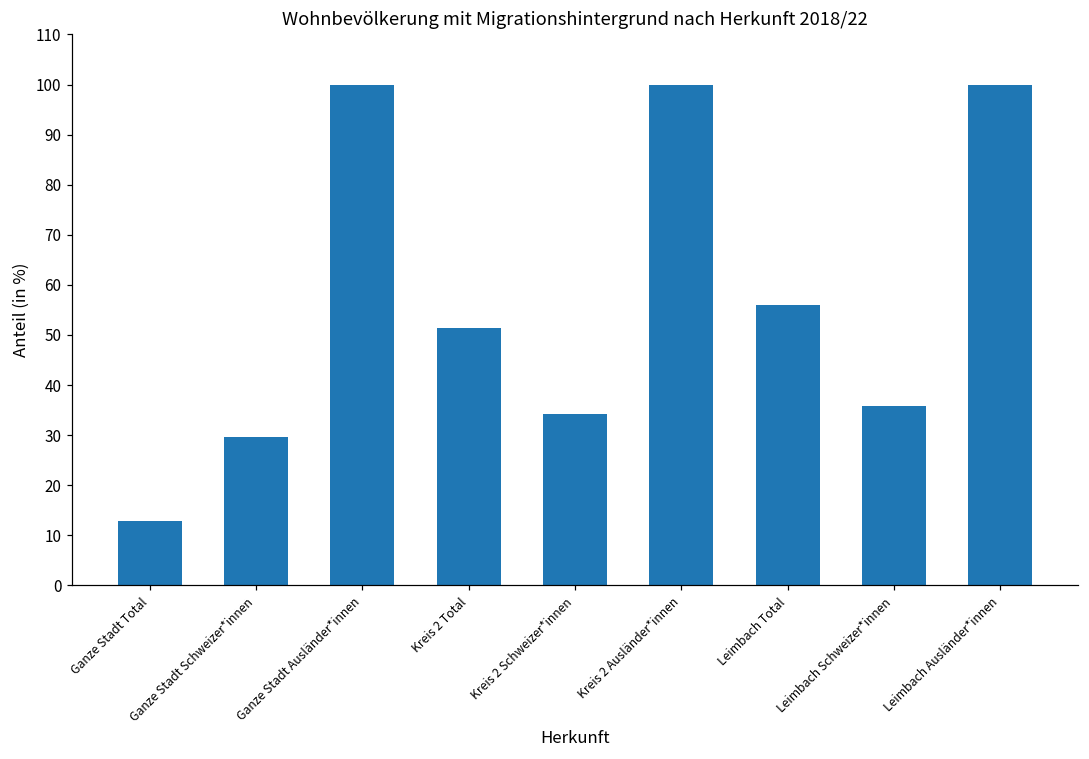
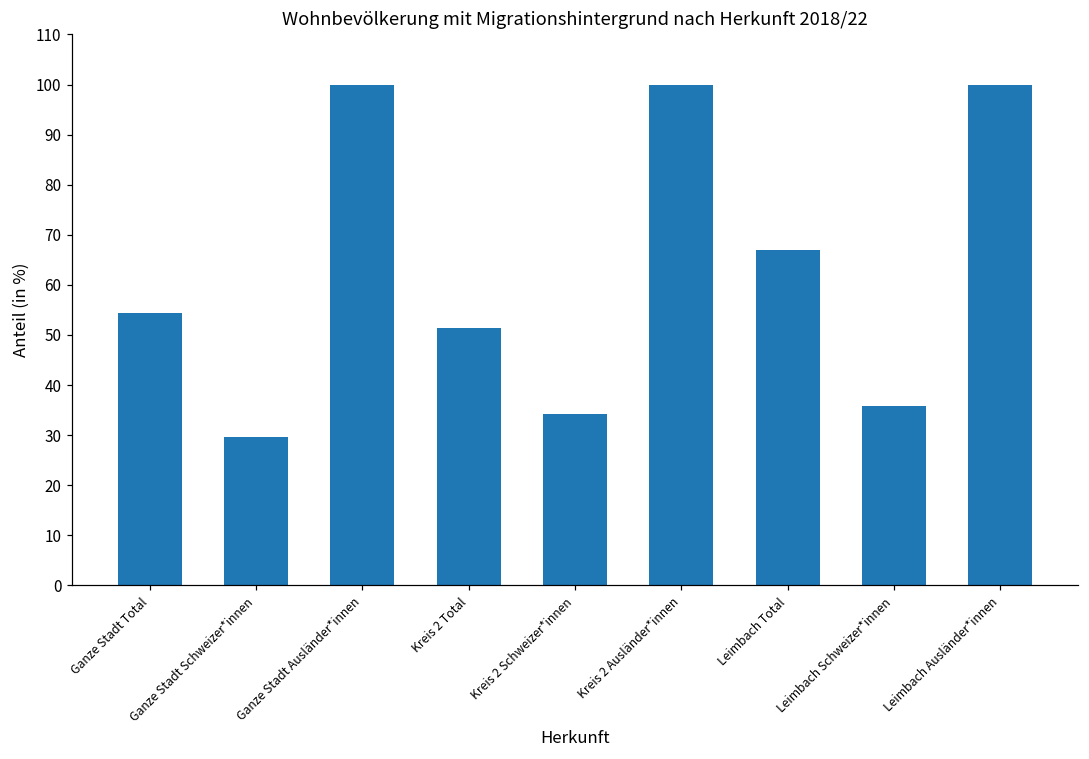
Ganze Stadt Total: 13 -> 54
Leimbach Total: 56 -> 67
